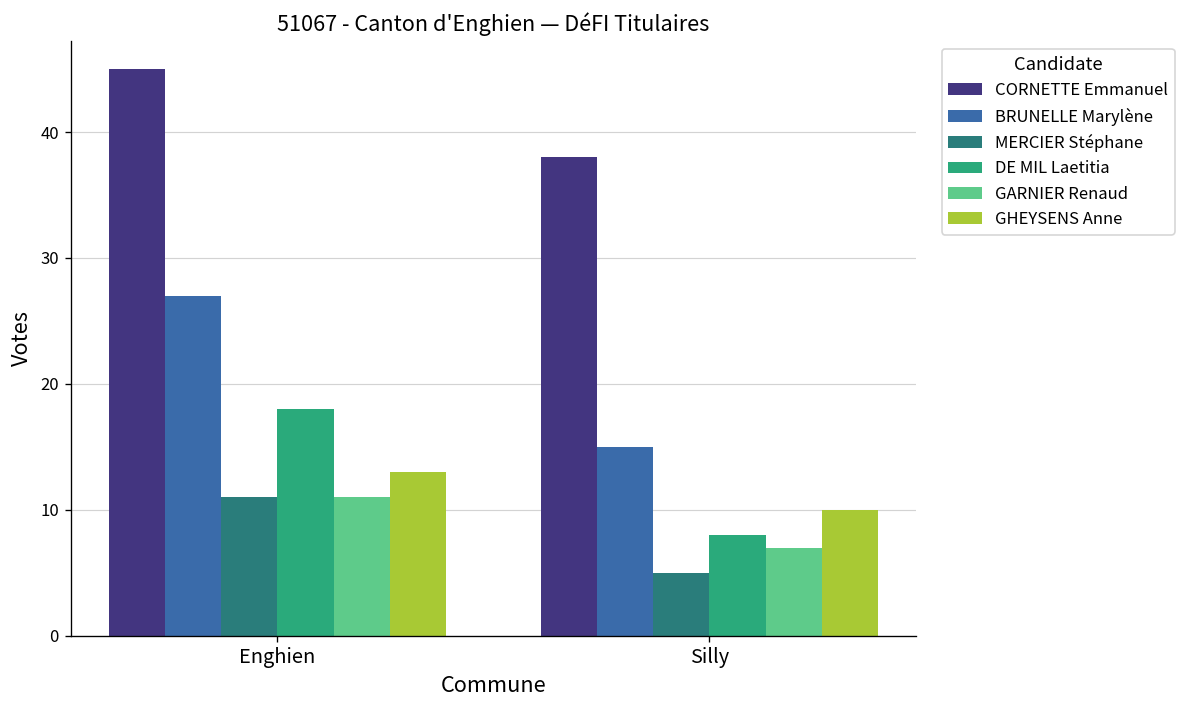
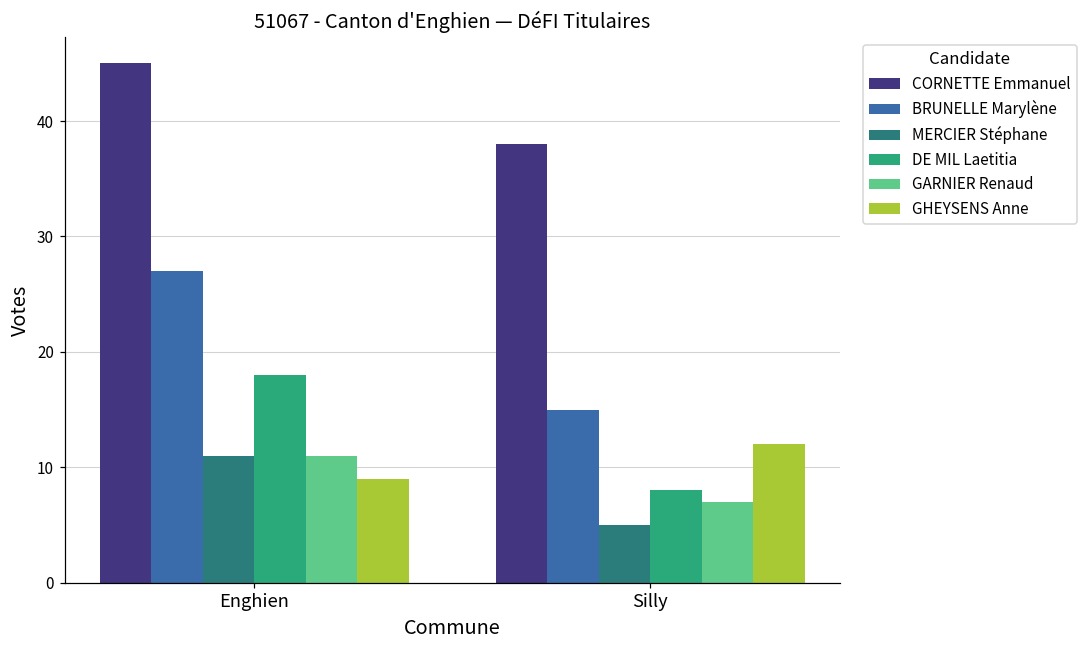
GHEYSENS Anne, Enghien: 13 -> 9
GHEYSENS Anne, Silly: 10 -> 12
